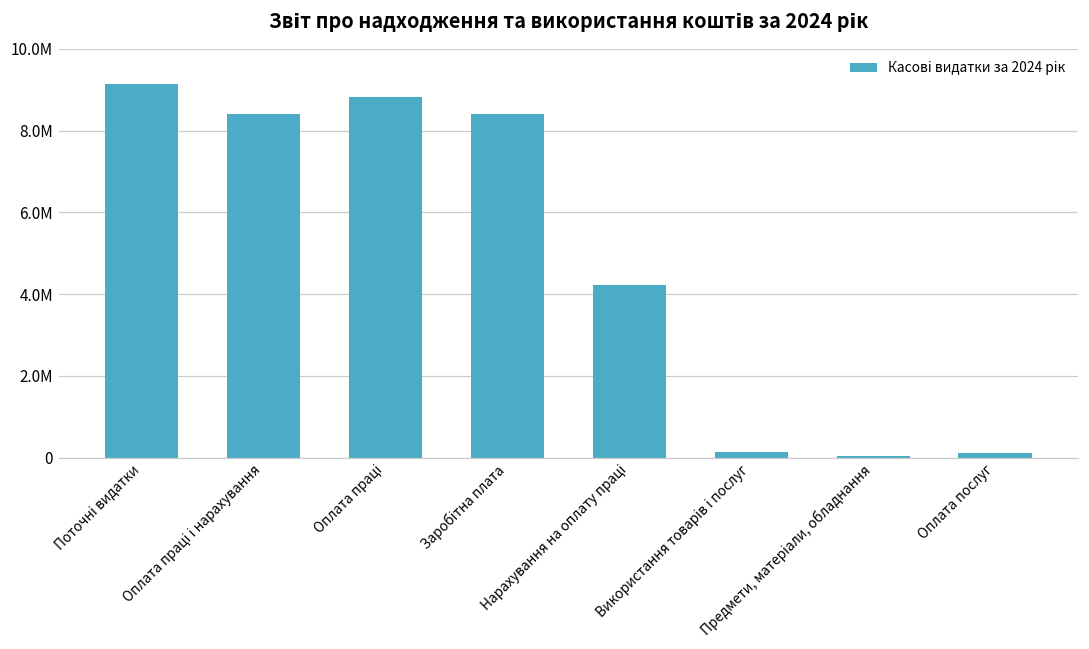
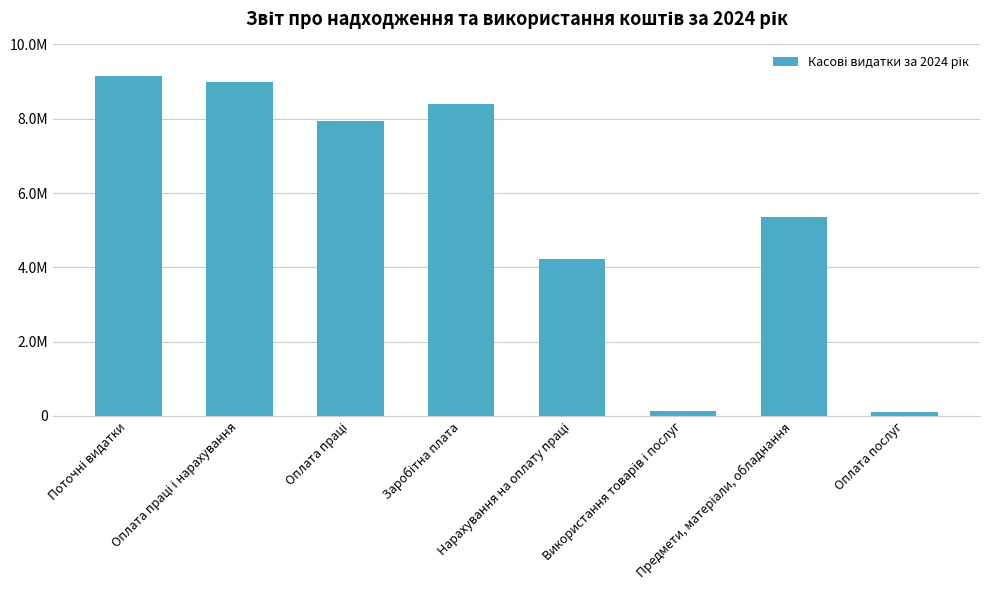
Оплата праці і нарахування: 8400000 -> 9000000
Оплата праці: 8800000 -> 7900000
Предмети, матеріали, обладнання: 0 -> 5300000
